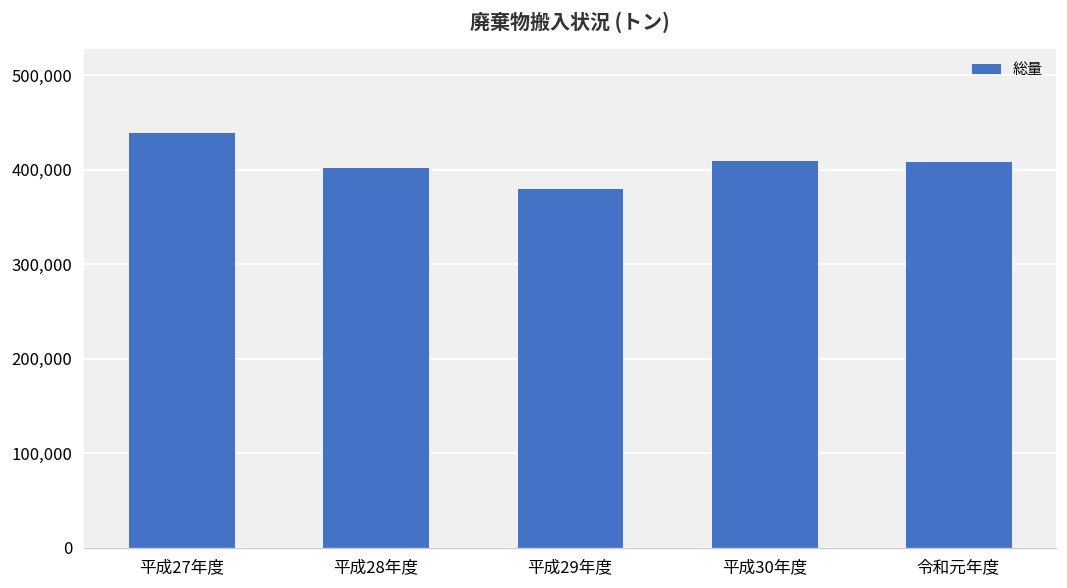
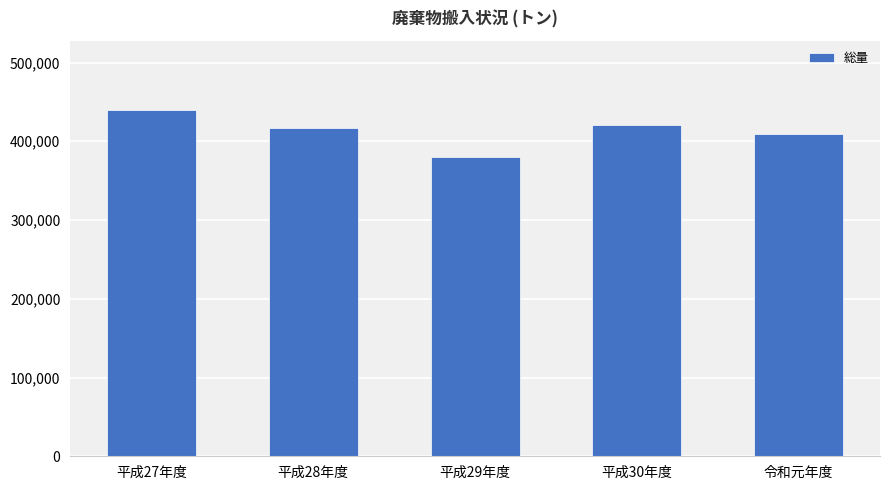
平成28年度: 400,000 -> 420,000
平成30年度: 410,000 -> 420,000
